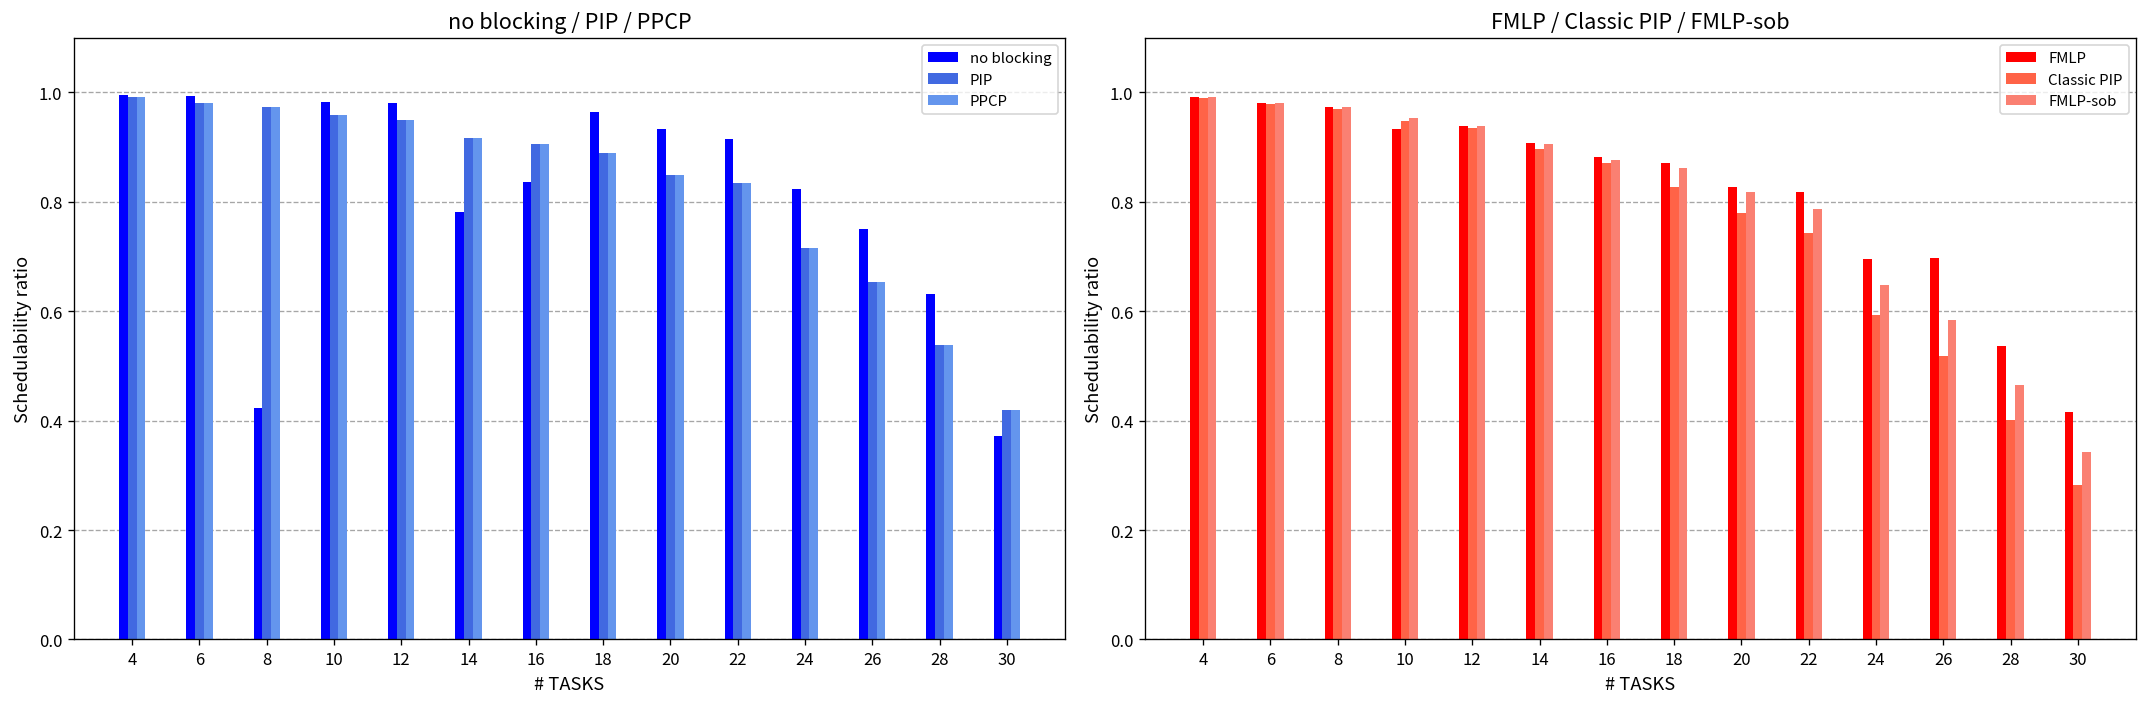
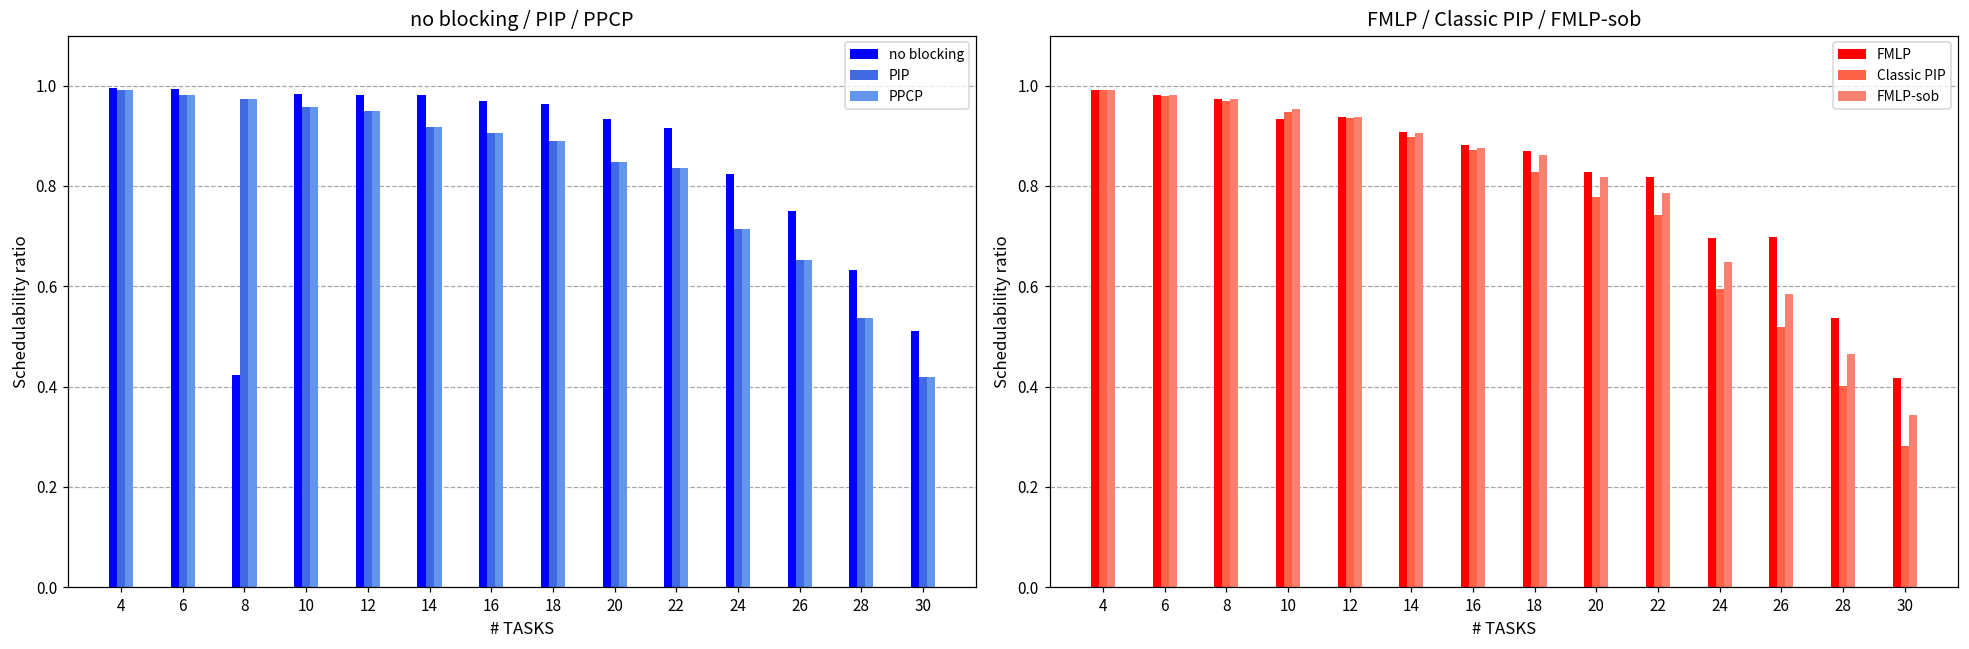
no blocking / PIP / PPCP, no blocking, 14: 0.78 -> 0.98
no blocking / PIP / PPCP, no blocking, 16: 0.84 -> 0.97
no blocking / PIP / PPCP, no blocking, 30: 0.37 -> 0.51
